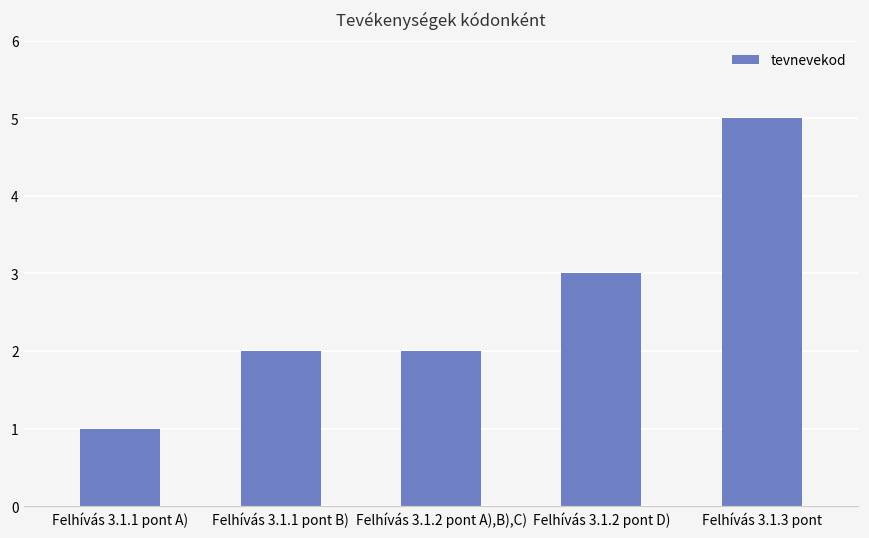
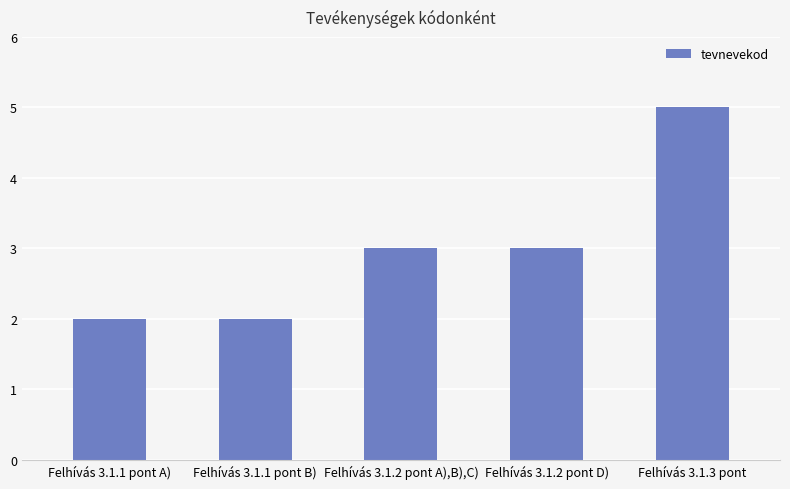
Felhívás 3.1.1 pont A): 1 -> 2
Felhívás 3.1.2 pont A),B),C): 2 -> 3
